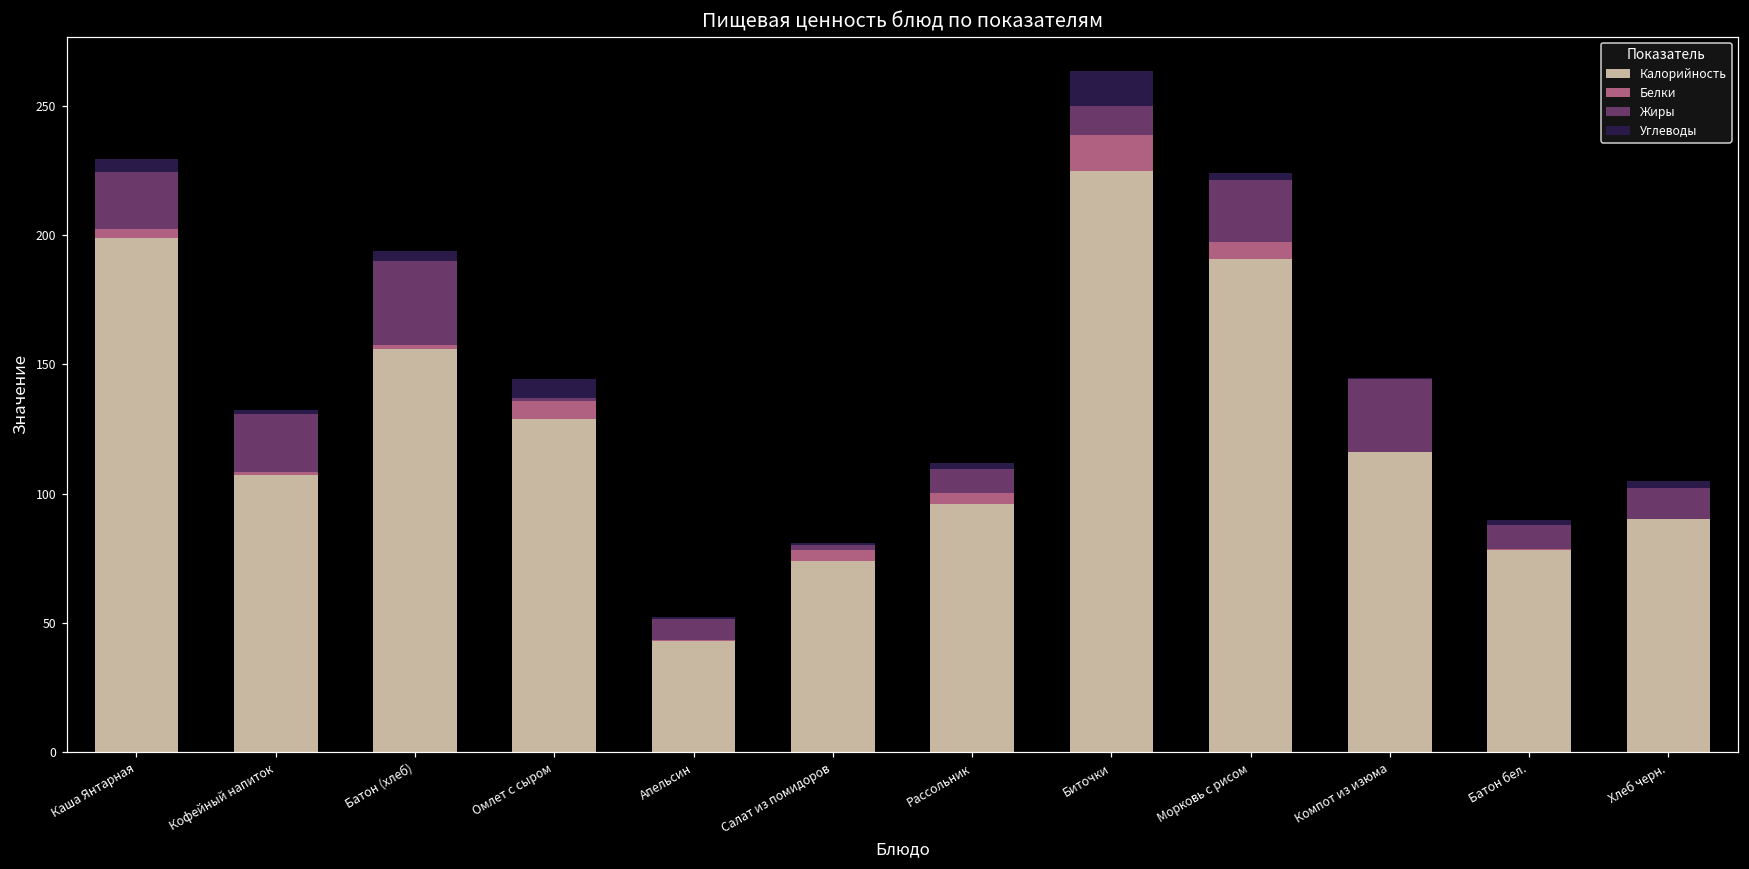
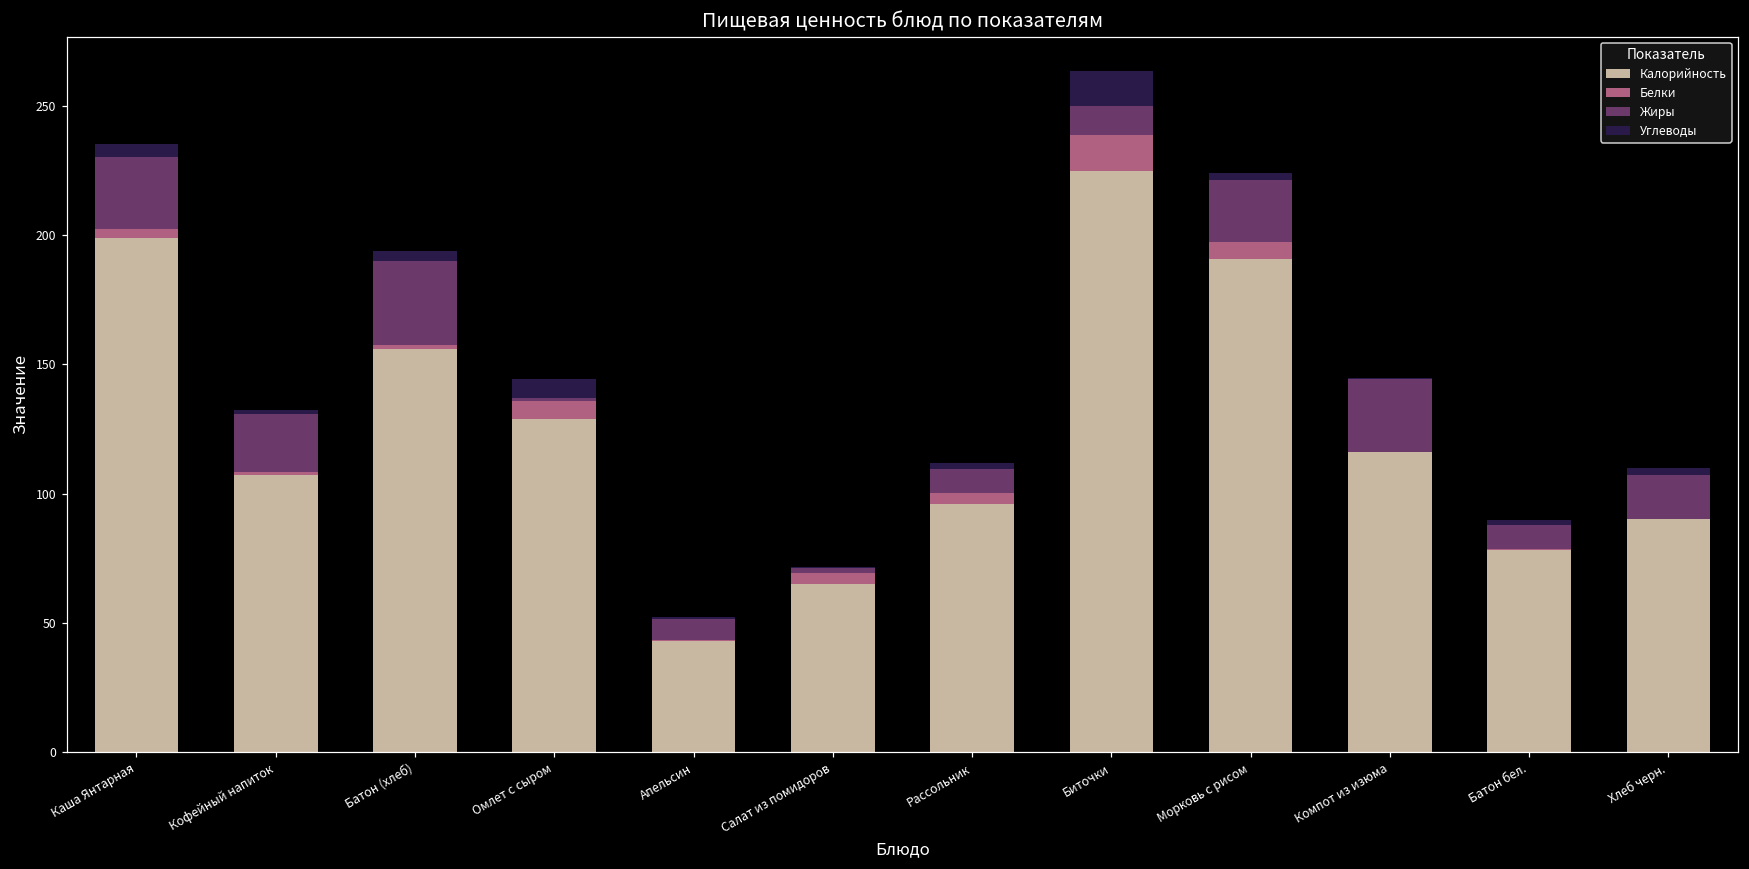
Жиры, Каша Янтарная: 22 -> 28
Калорийность, Салат из помидоров: 74 -> 65
Жиры, Хлеб черн.: 12 -> 17
